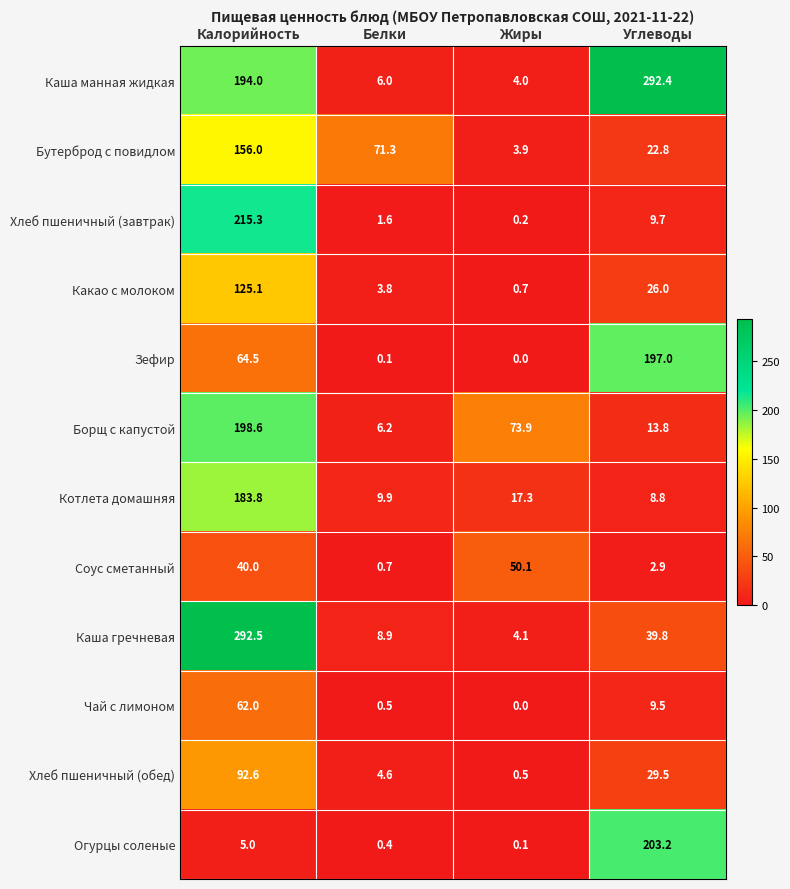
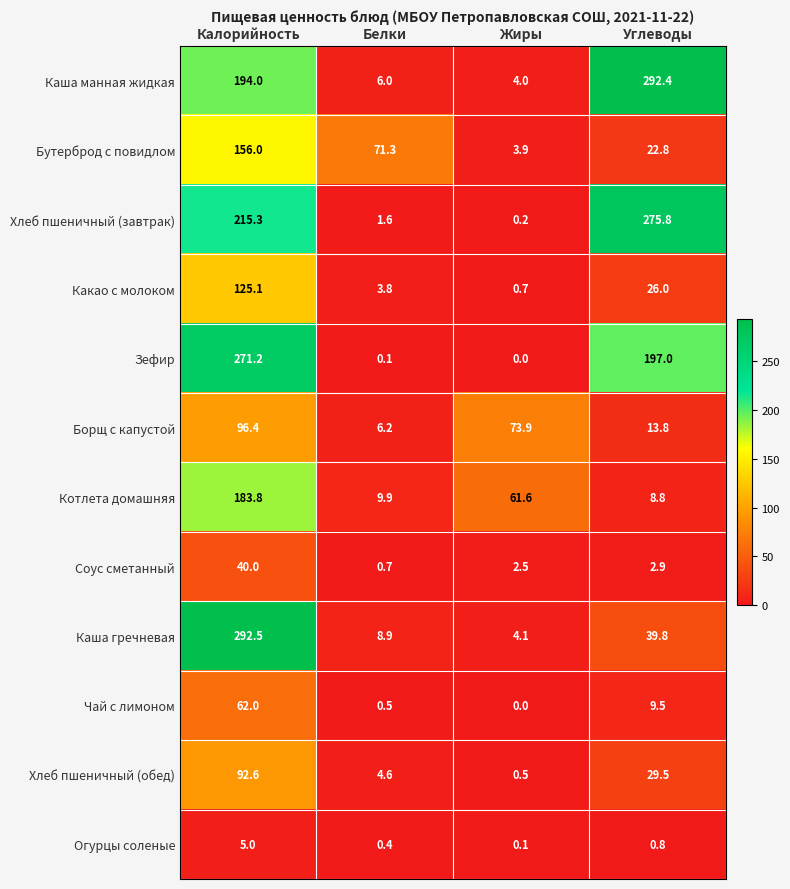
Хлеб пшеничный (завтрак), Углеводы: 9.7 -> 275.8
Зефир, Калорийность: 64.5 -> 271.2
Борщ с капустой, Калорийность: 198.6 -> 96.4
Котлета домашняя, Жиры: 17.3 -> 61.6
Соус сметанный, Жиры: 50.1 -> 2.5
Огурцы соленые, Углеводы: 203.2 -> 0.8
